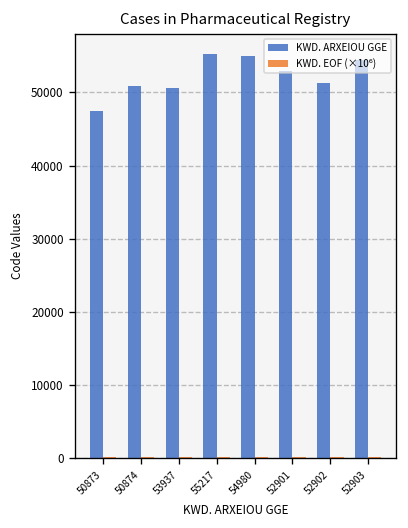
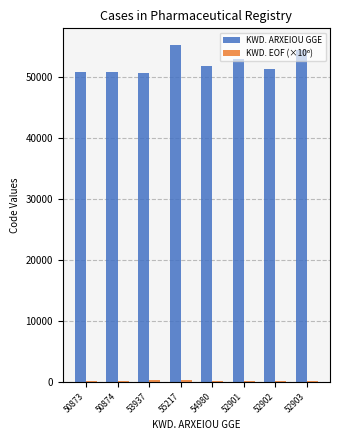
KWD. ARXEIOU GGE, 50873: 47000 -> 51000
KWD. ARXEIOU GGE, 54980: 55000 -> 52000
